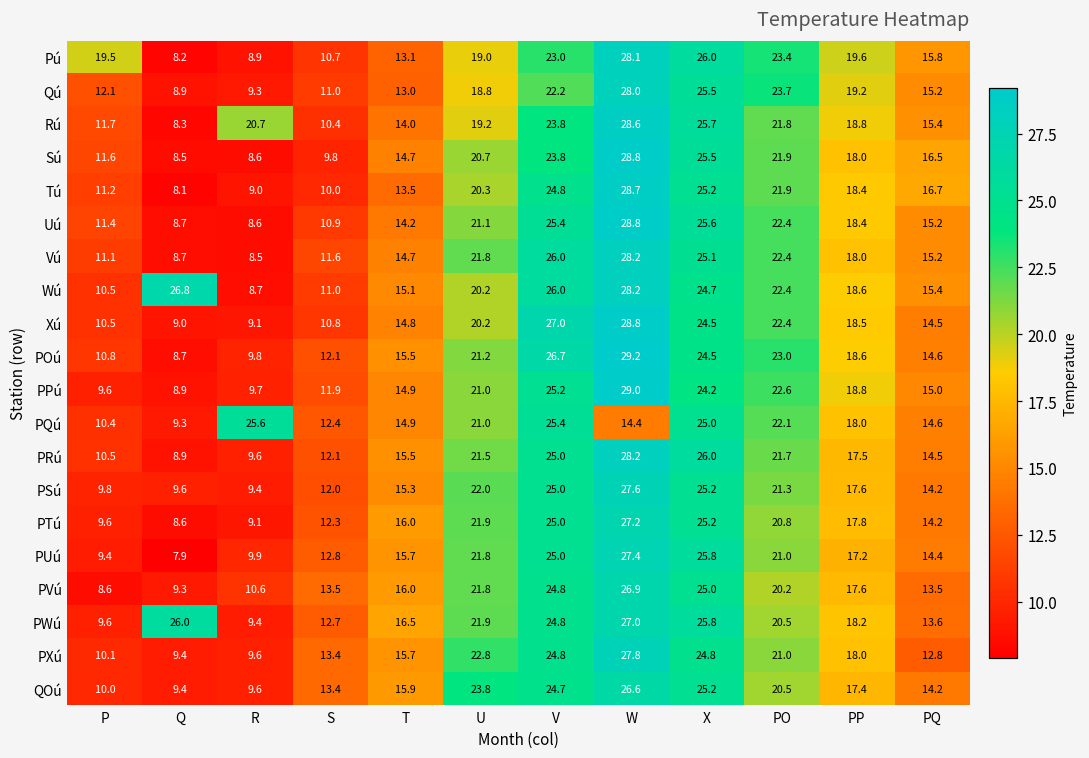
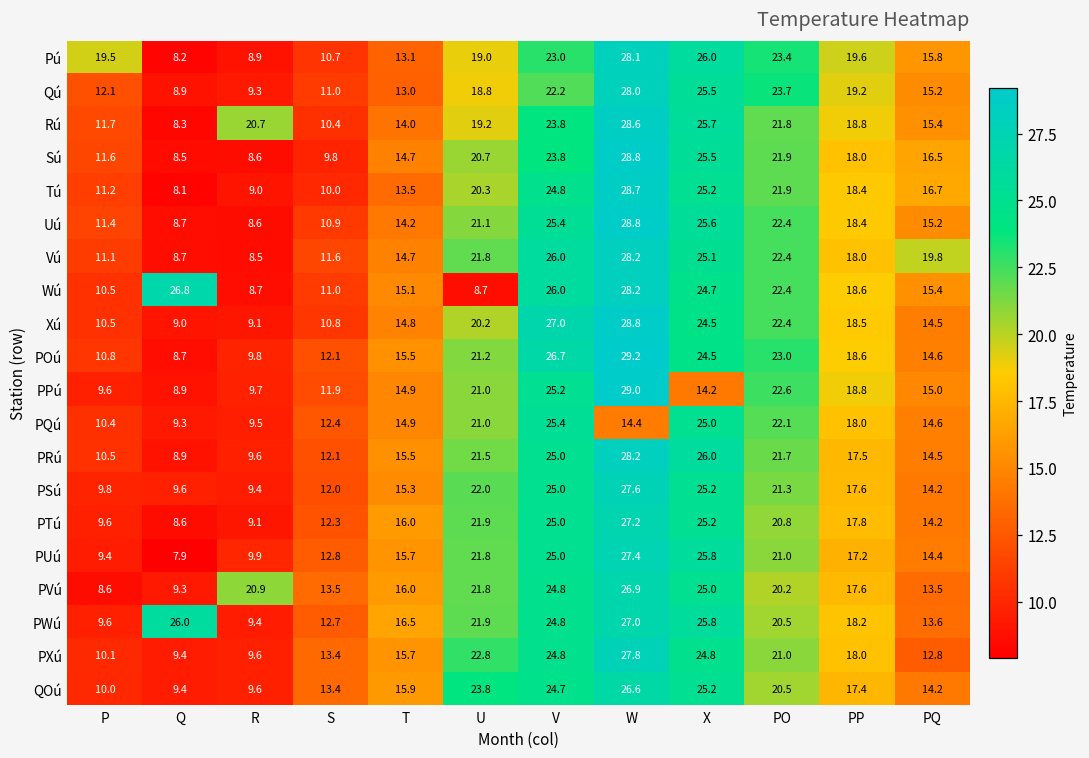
Vú, PQ: 15.2 -> 19.8
Wú, U: 20.2 -> 8.7
PPú, X: 24.2 -> 14.2
PQú, R: 25.6 -> 9.5
PVú, R: 10.6 -> 20.9
